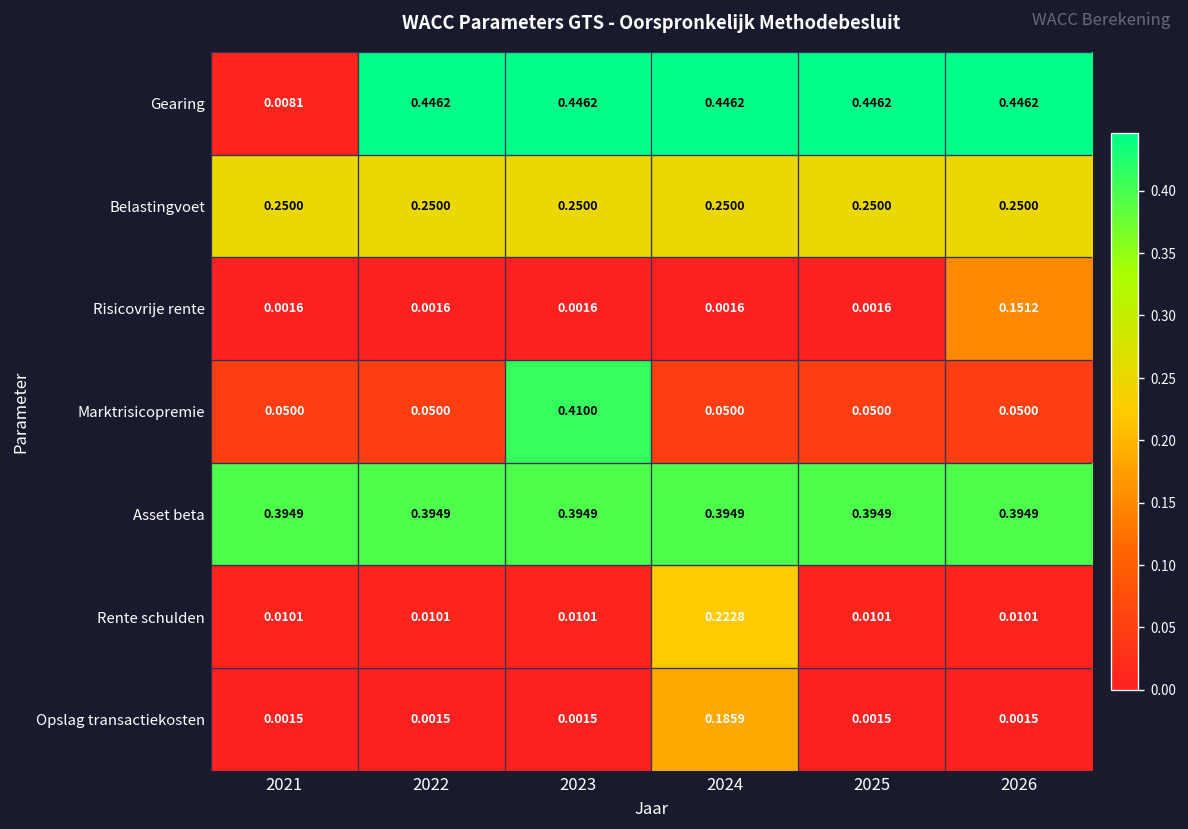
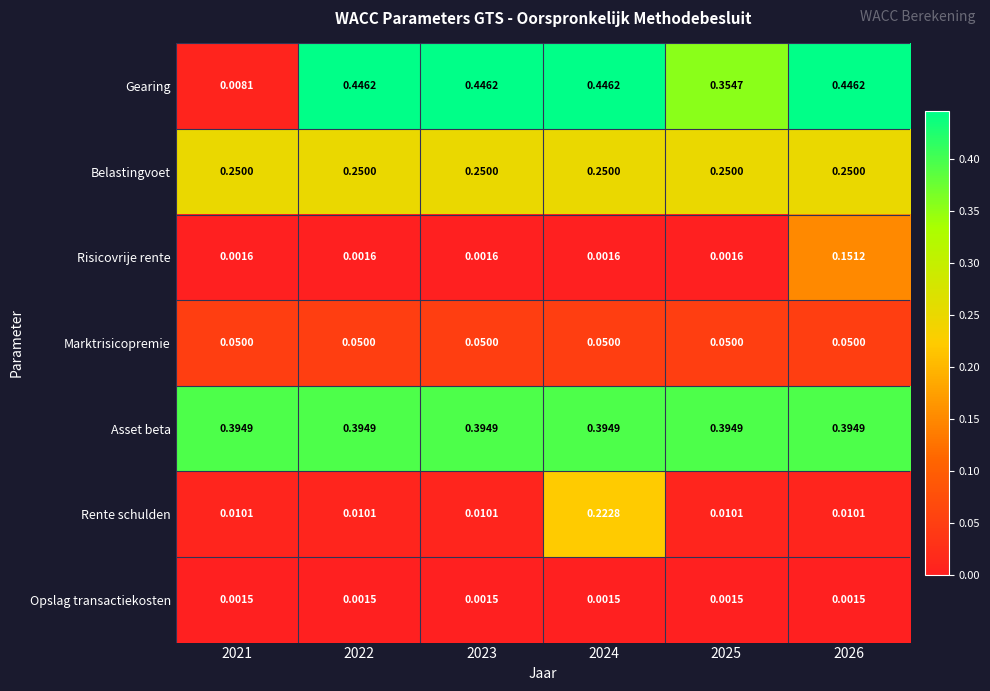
Gearing, 2025: 0.4462 -> 0.3547
Marktrisicopremie, 2023: 0.4100 -> 0.0500
Opslag transactiekosten, 2024: 0.1859 -> 0.0015
